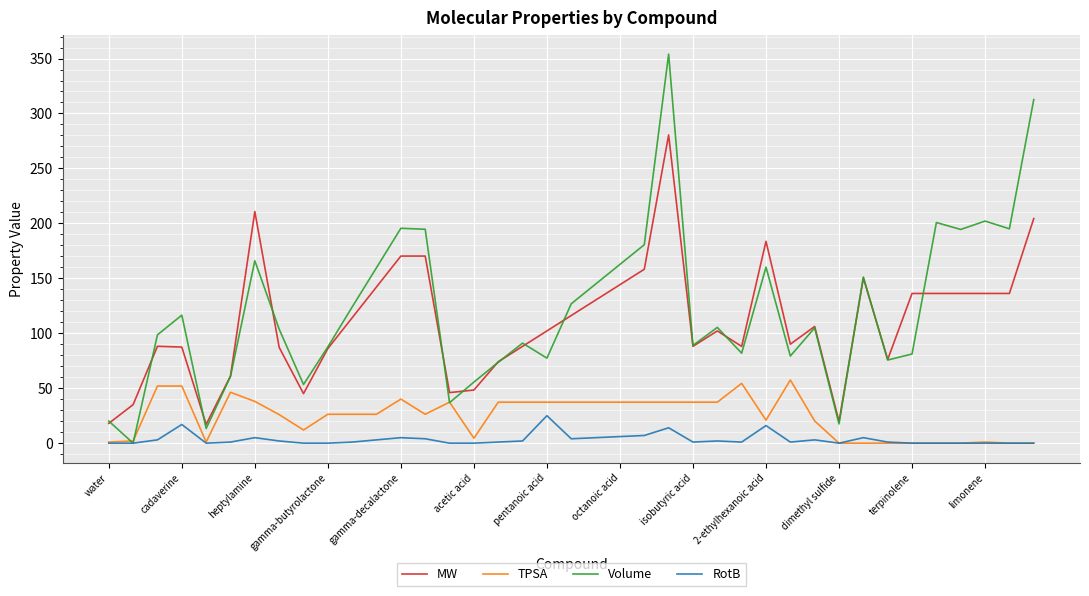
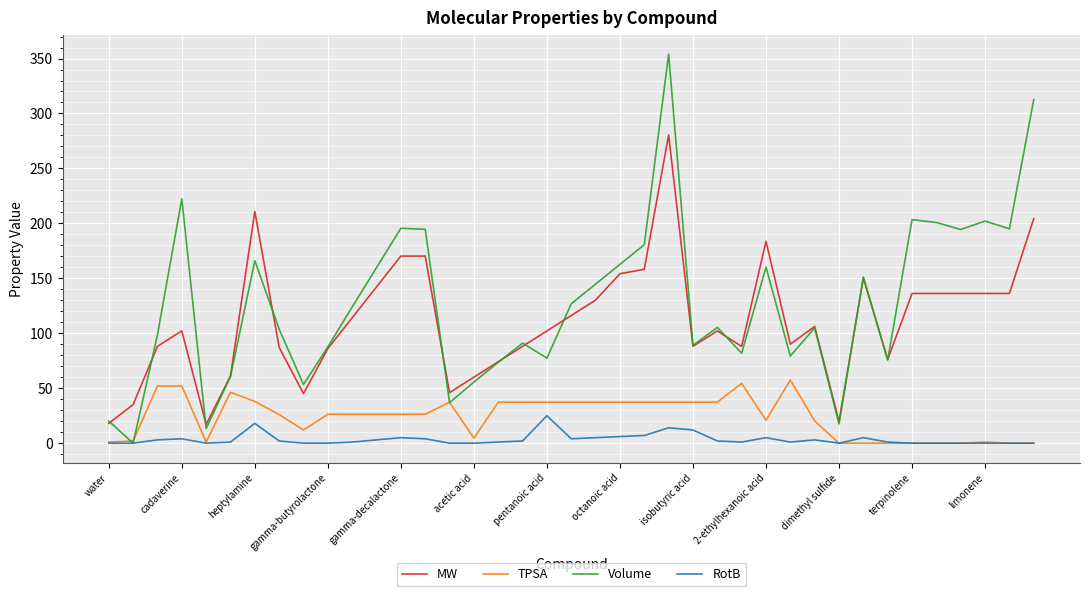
MW, cadaverine: 87 -> 102
Volume, cadaverine: 116 -> 222
RotB, cadaverine: 17 -> 4
RotB, heptylamine: 5 -> 18
TPSA, gamma-decalactone: 40 -> 26
MW, acetic acid: 48 -> 60
MW, octanoic acid: 144 -> 154
RotB, isobutyric acid: 1 -> 12
RotB, 2-ethylhexanoic acid: 16 -> 5
Volume, terpinolene: 81 -> 203
